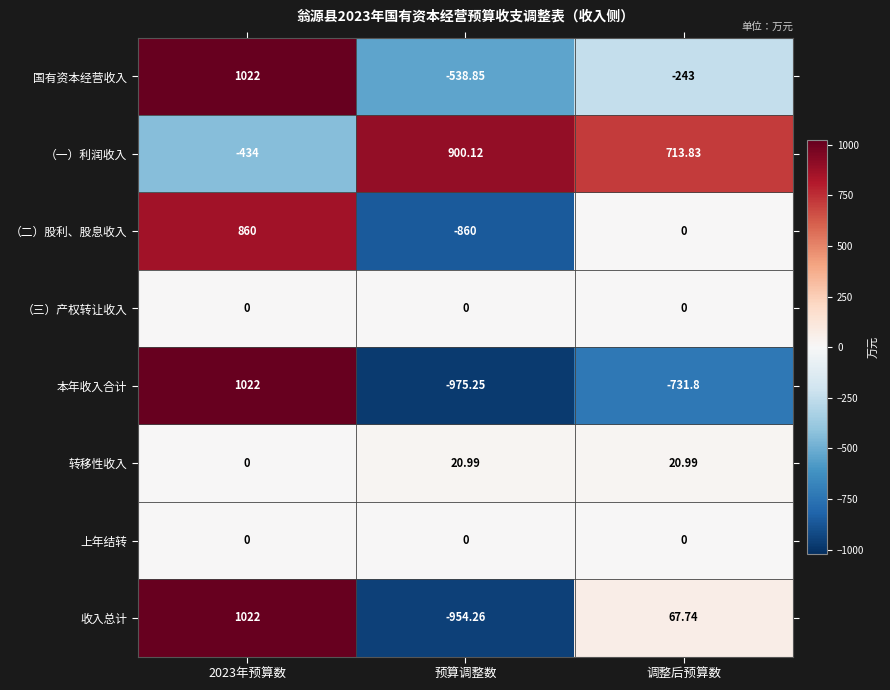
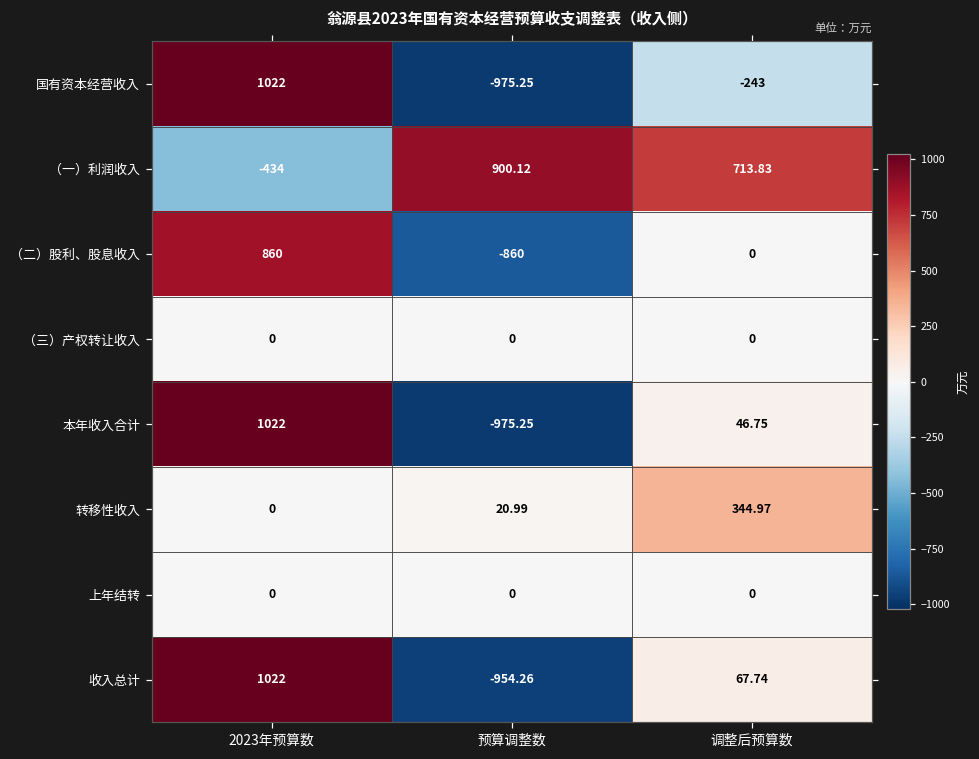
国有资本经营收入, 预算调整数: -538.85 -> -975.25
本年收入合计, 调整后预算数: -731.8 -> 46.75
转移性收入, 调整后预算数: 20.99 -> 344.97
